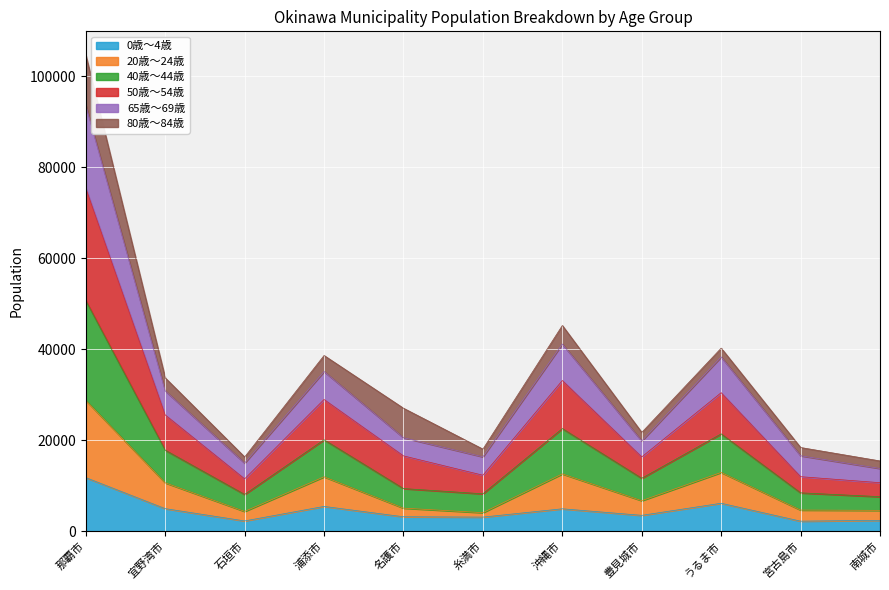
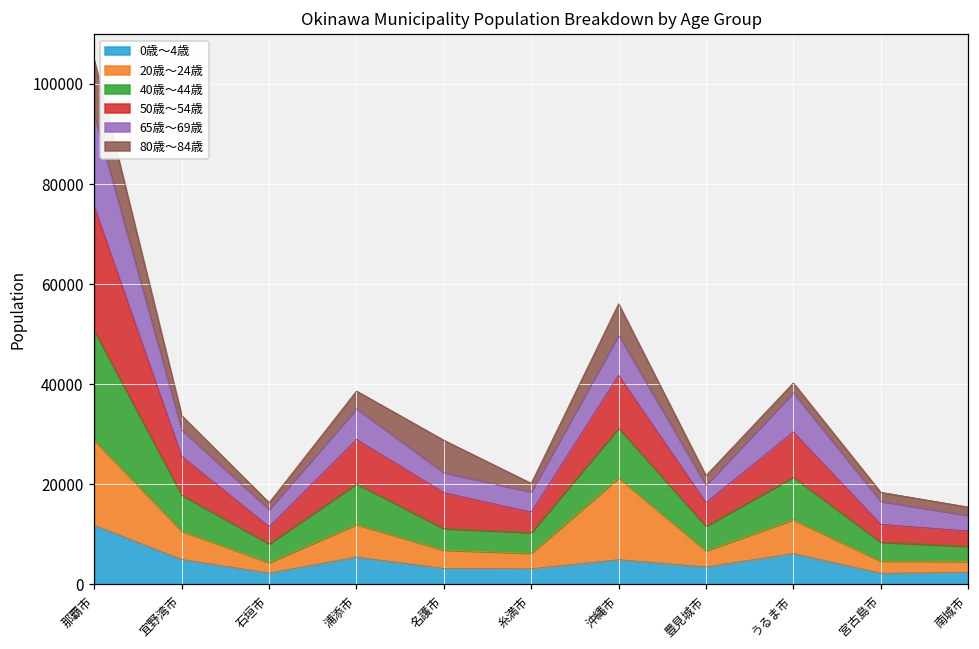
20歳～24歳, 名護市: 2000 -> 4000
20歳～24歳, 糸満市: 1000 -> 3000
20歳～24歳, 沖縄市: 8000 -> 16000
80歳～84歳, 沖縄市: 4000 -> 6000
